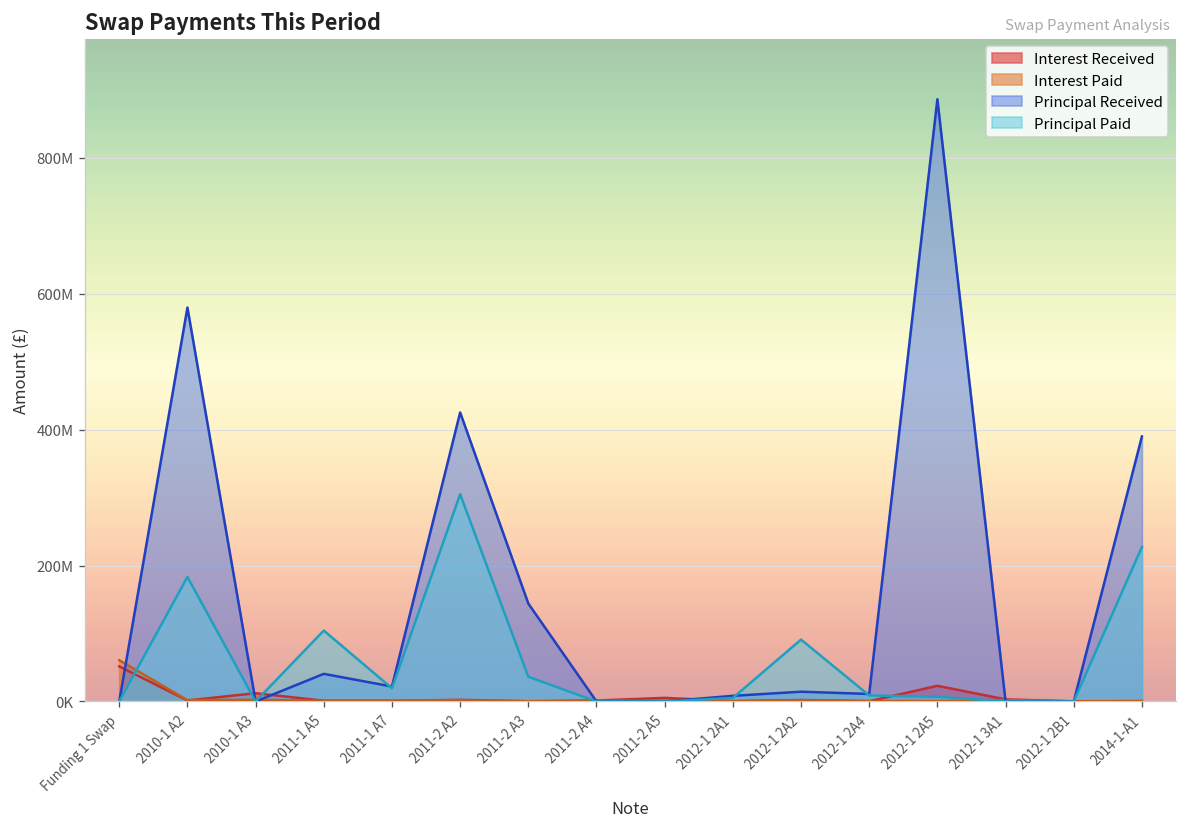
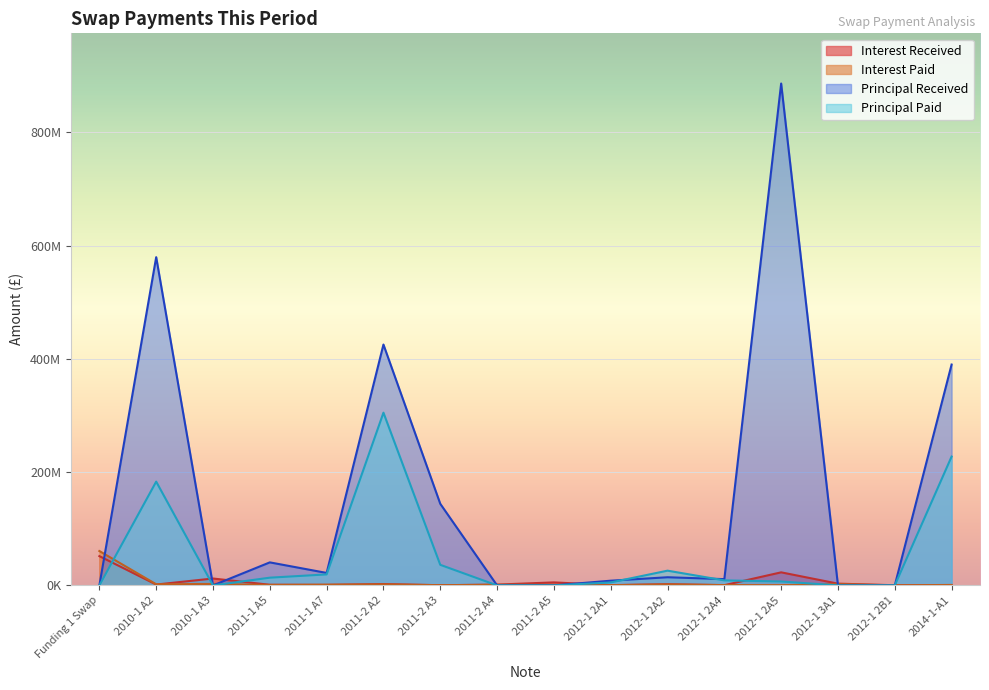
Principal Paid, 2011-1 A5: 100000000 -> 10000000
Principal Paid, 2012-1 2A2: 90000000 -> 30000000
